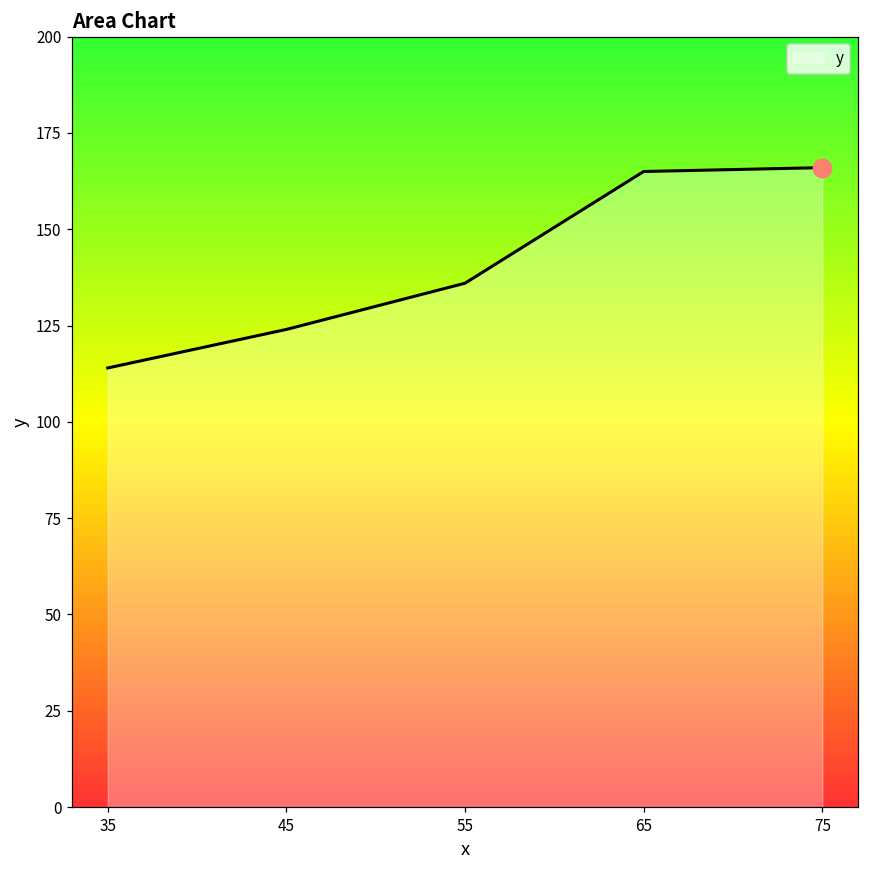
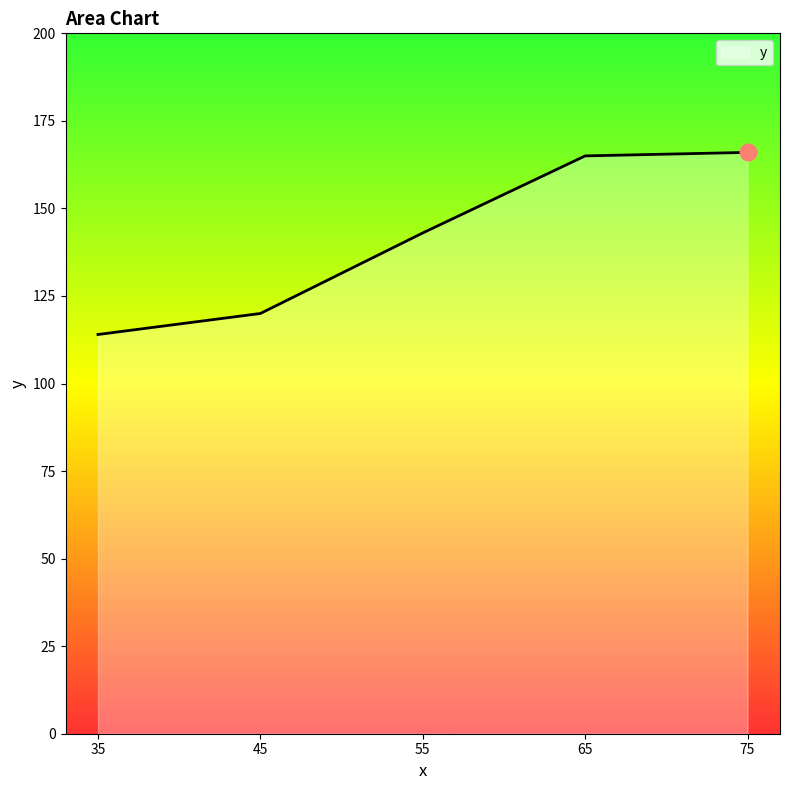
y, 45: 124 -> 120
y, 55: 136 -> 143
